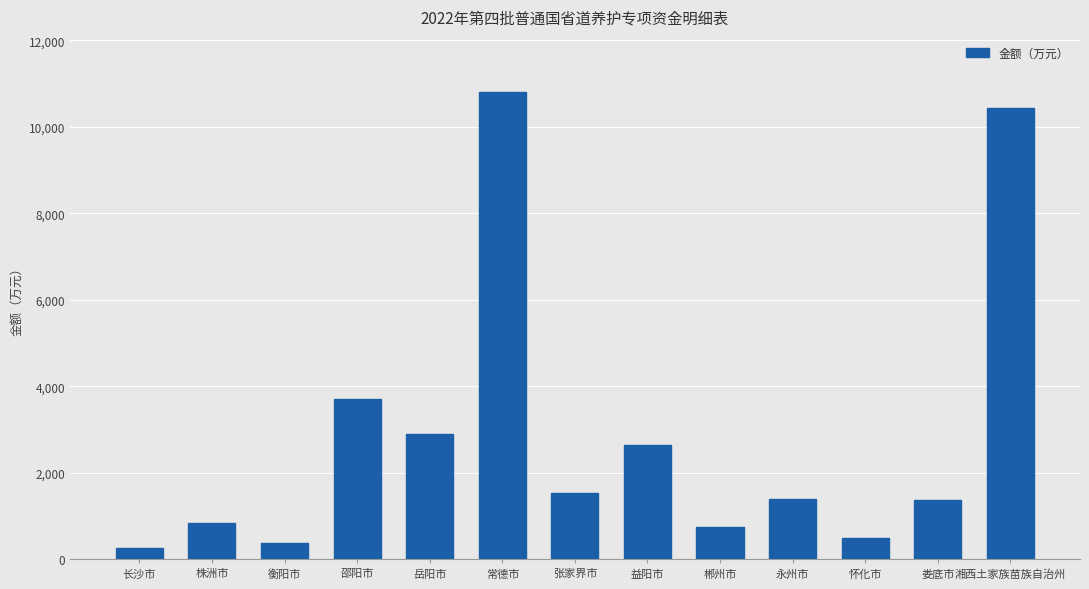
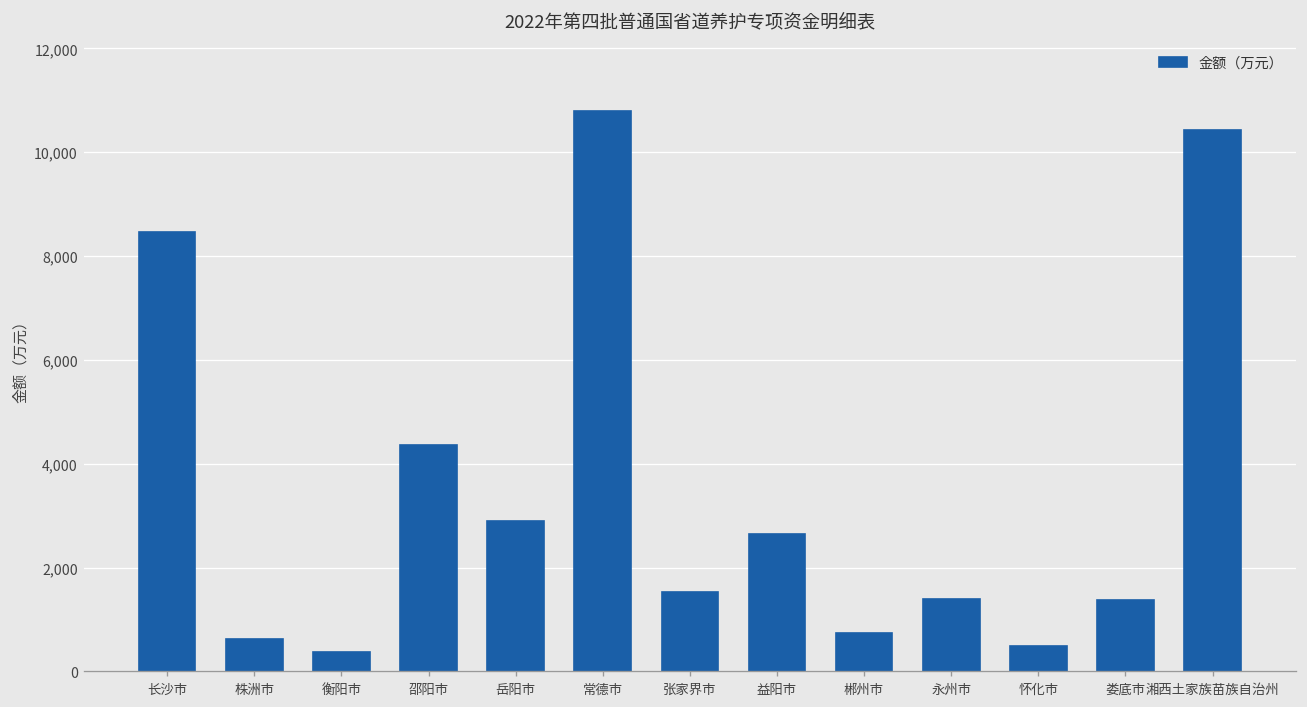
长沙市: 300 -> 8,500
株洲市: 900 -> 600
邵阳市: 3,700 -> 4,400
